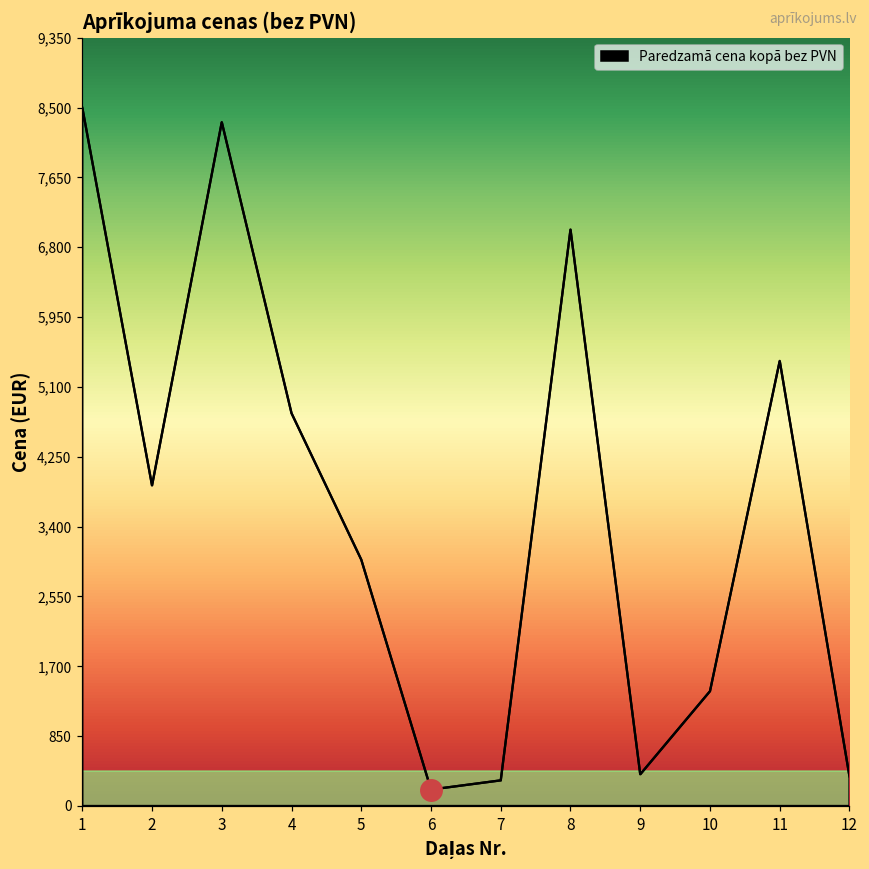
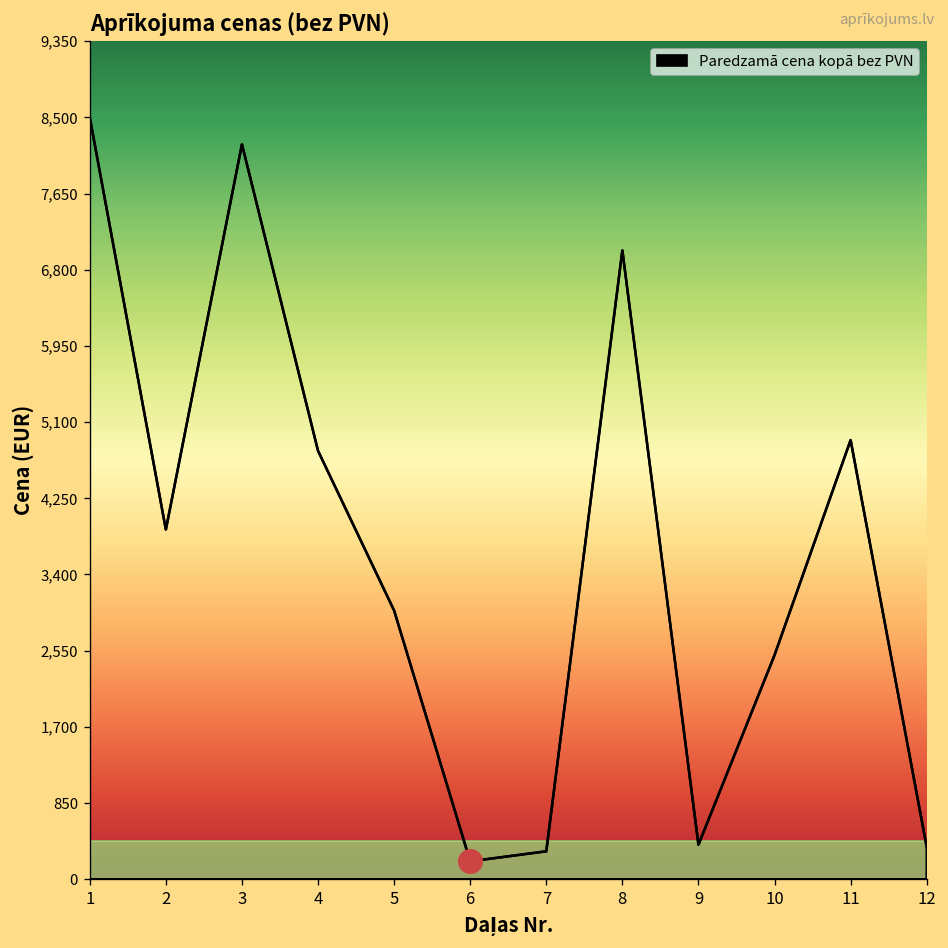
Paredzamā cena kopā bez PVN, 3: 8,300 -> 8,200
Paredzamā cena kopā bez PVN, 10: 1,400 -> 2,500
Paredzamā cena kopā bez PVN, 11: 5,400 -> 4,900
